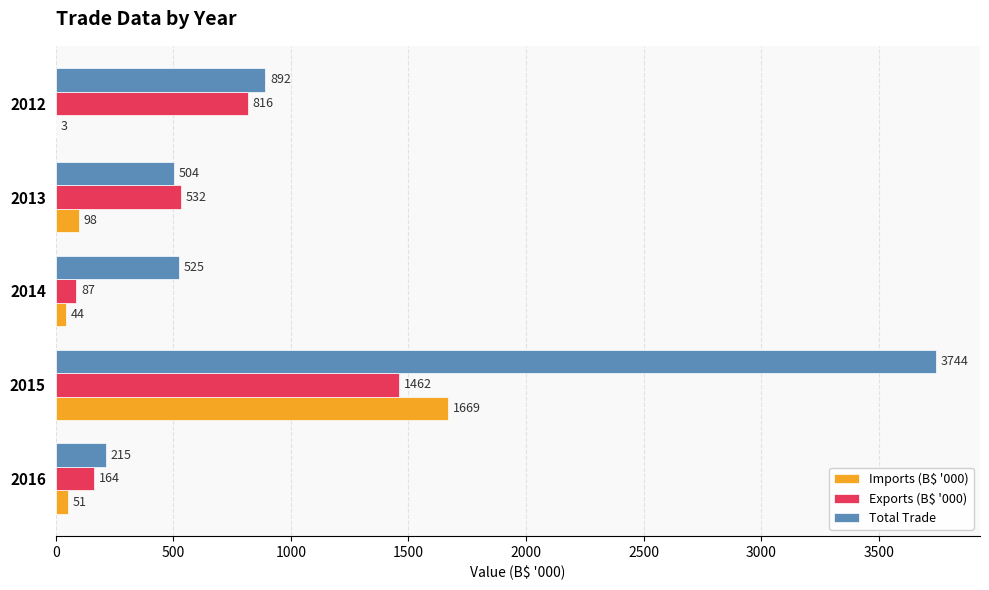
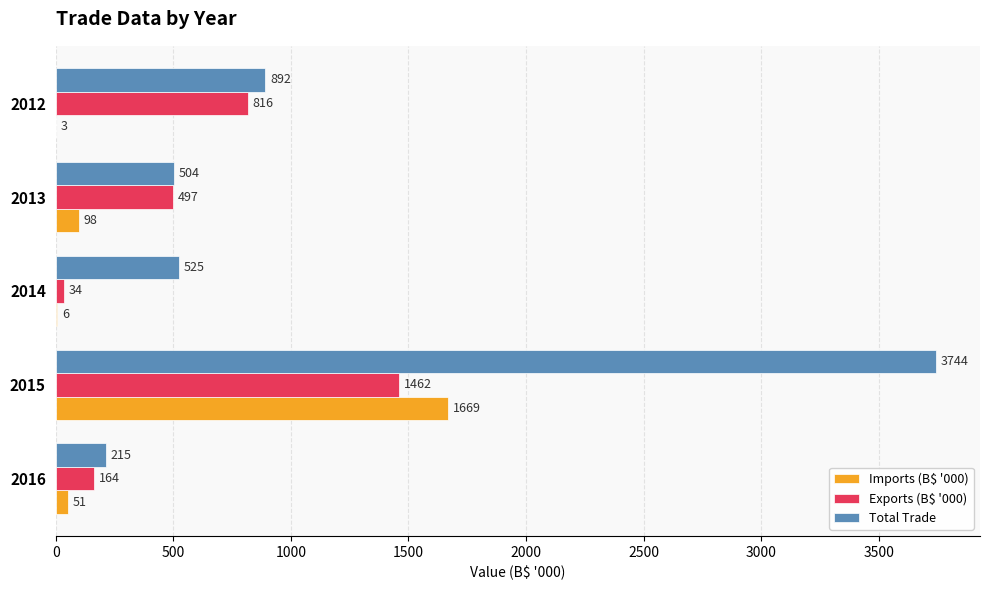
Exports (B$ '000), 2013: 532 -> 497
Exports (B$ '000), 2014: 87 -> 34
Imports (B$ '000), 2014: 44 -> 6
